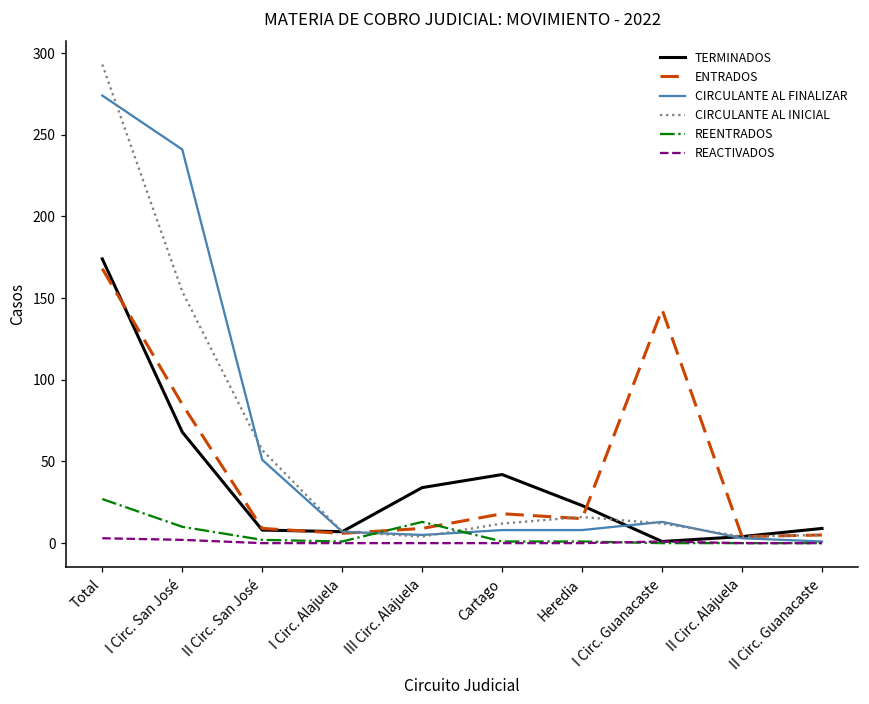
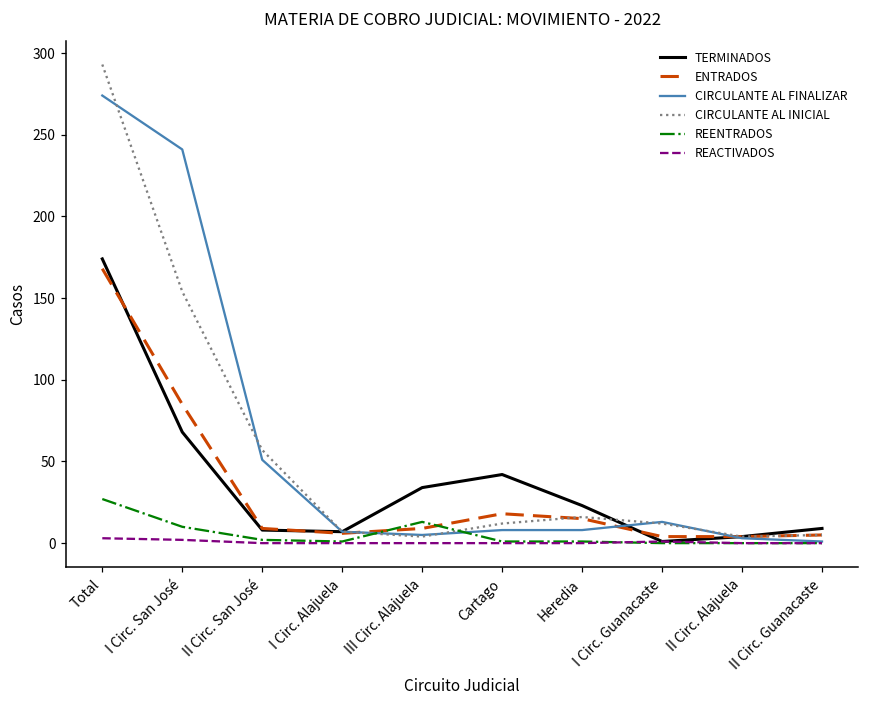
ENTRADOS, I Circ. Guanacaste: 143 -> 4
